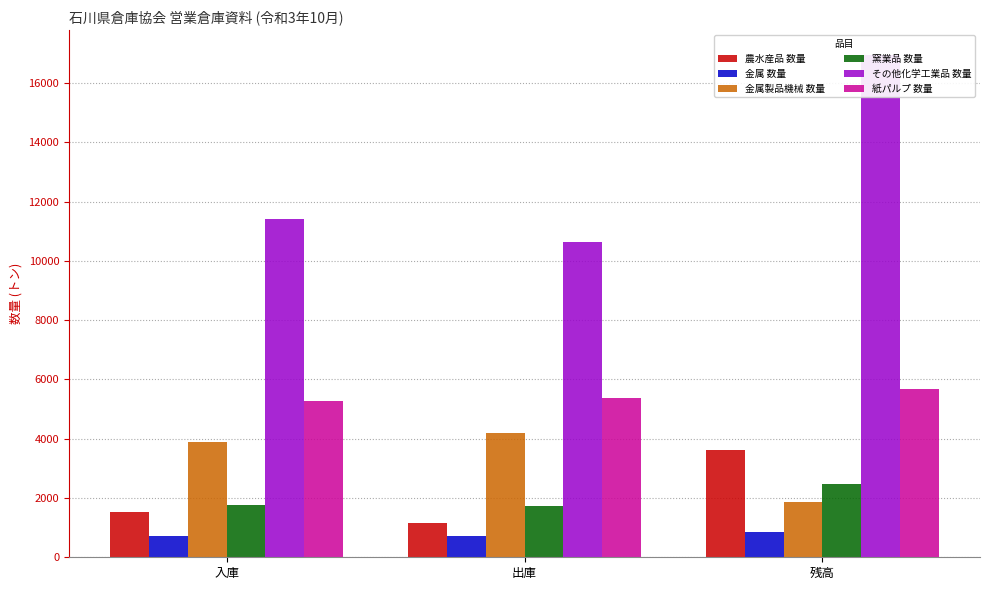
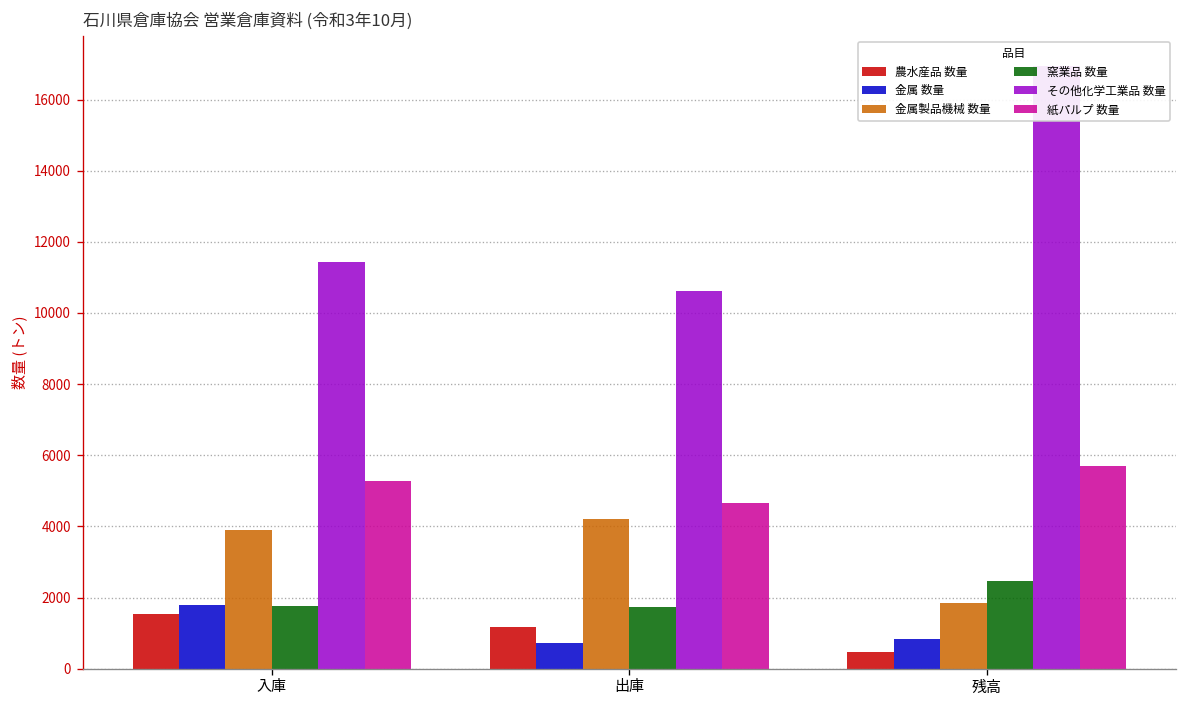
金属 数量, 入庫: 700 -> 1800
紙パルプ 数量, 出庫: 5400 -> 4600
農水産品 数量, 残高: 3600 -> 500
